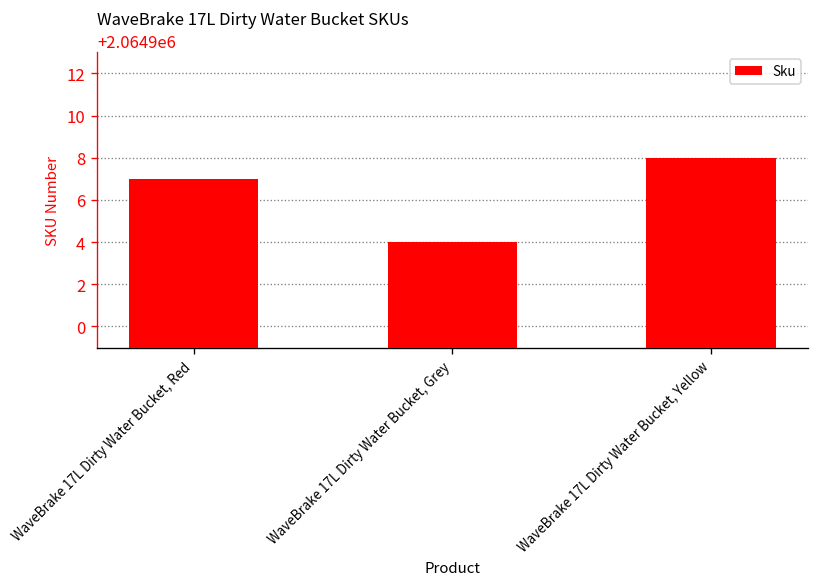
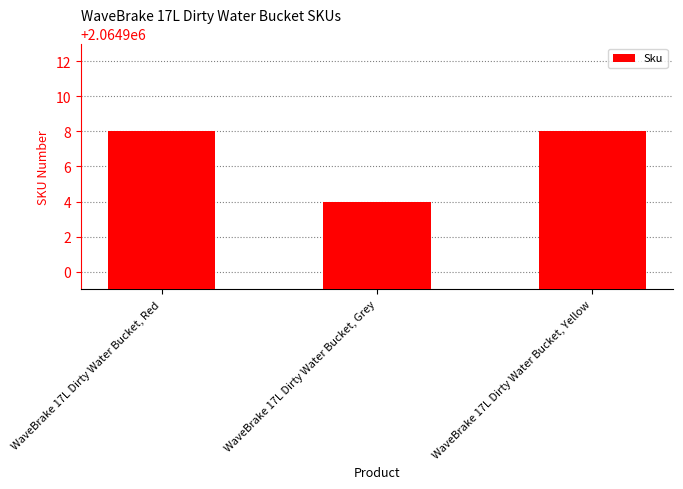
WaveBrake 17L Dirty Water Bucket, Red: 2064907 -> 2064908
